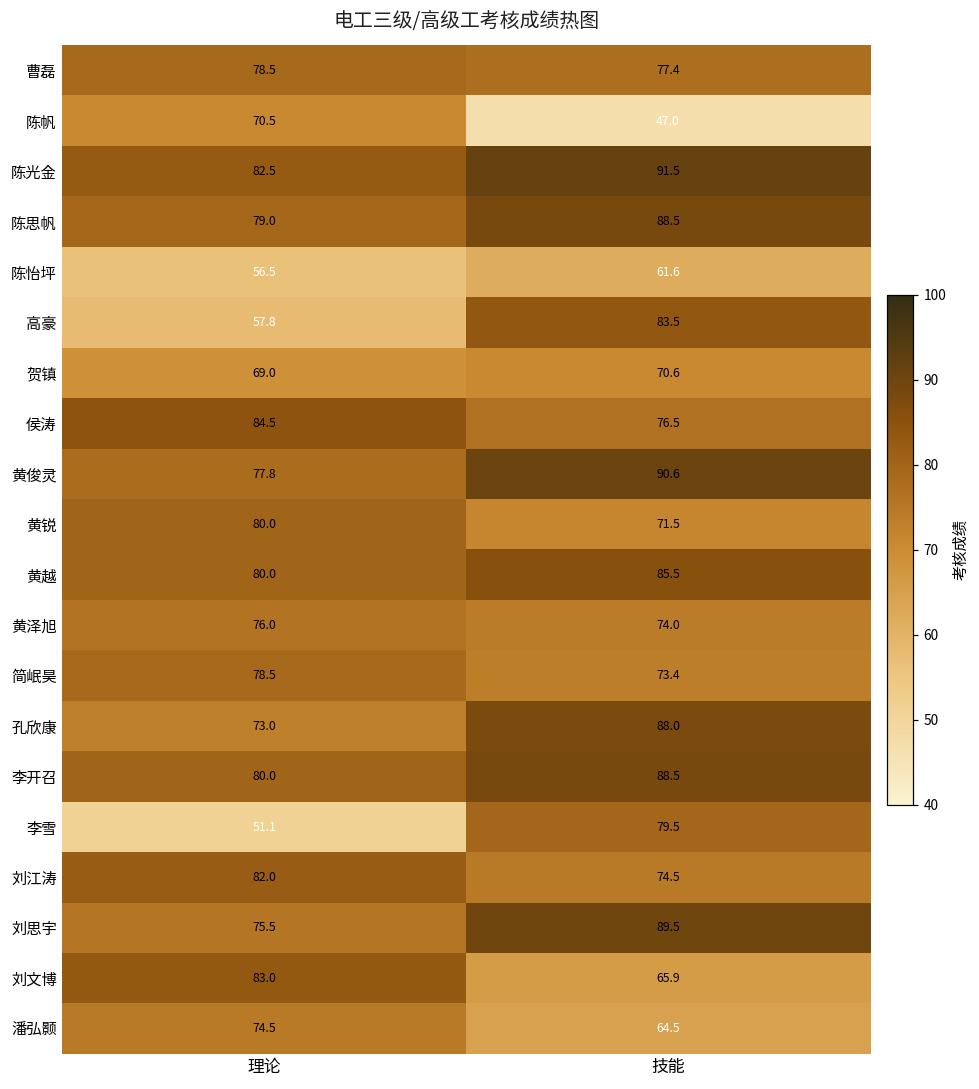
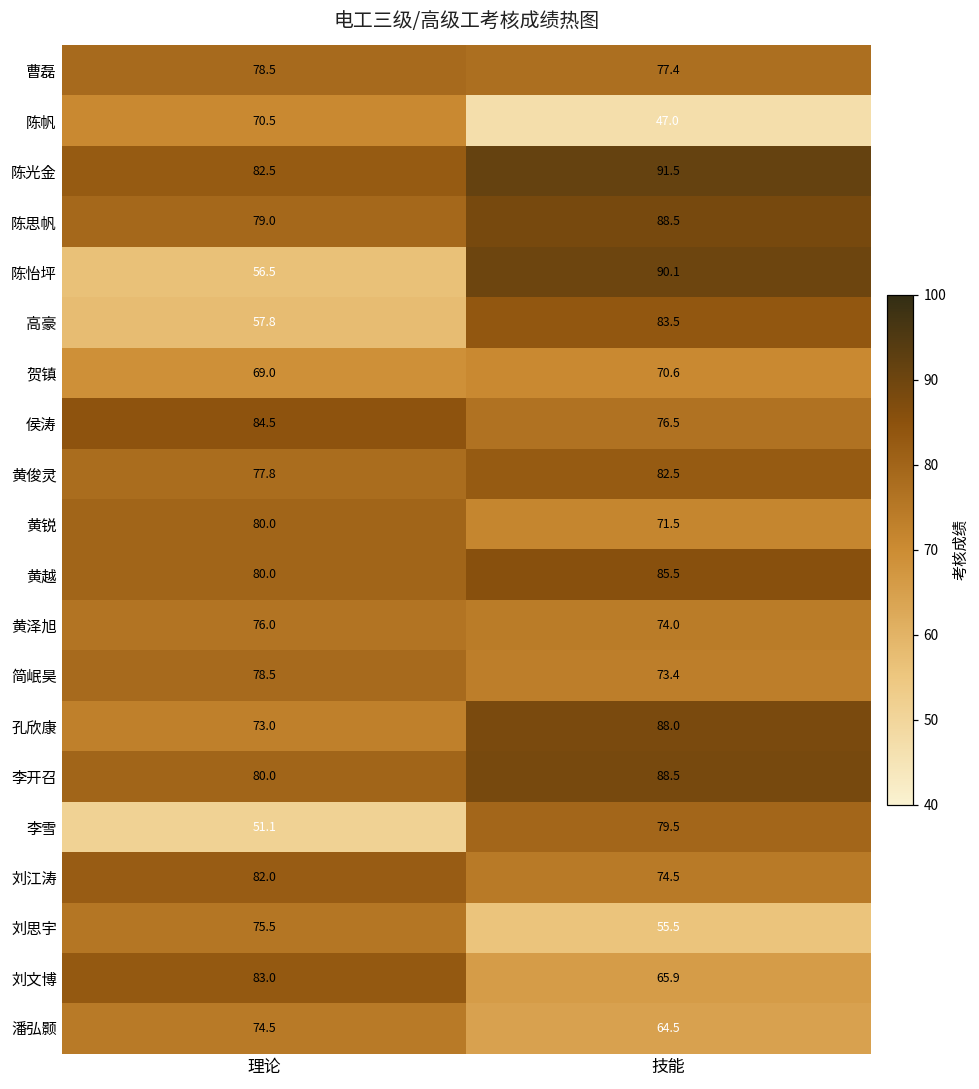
陈怡坪, 技能: 61.6 -> 90.1
黄俊灵, 技能: 90.6 -> 82.5
刘思宇, 技能: 89.5 -> 55.5
